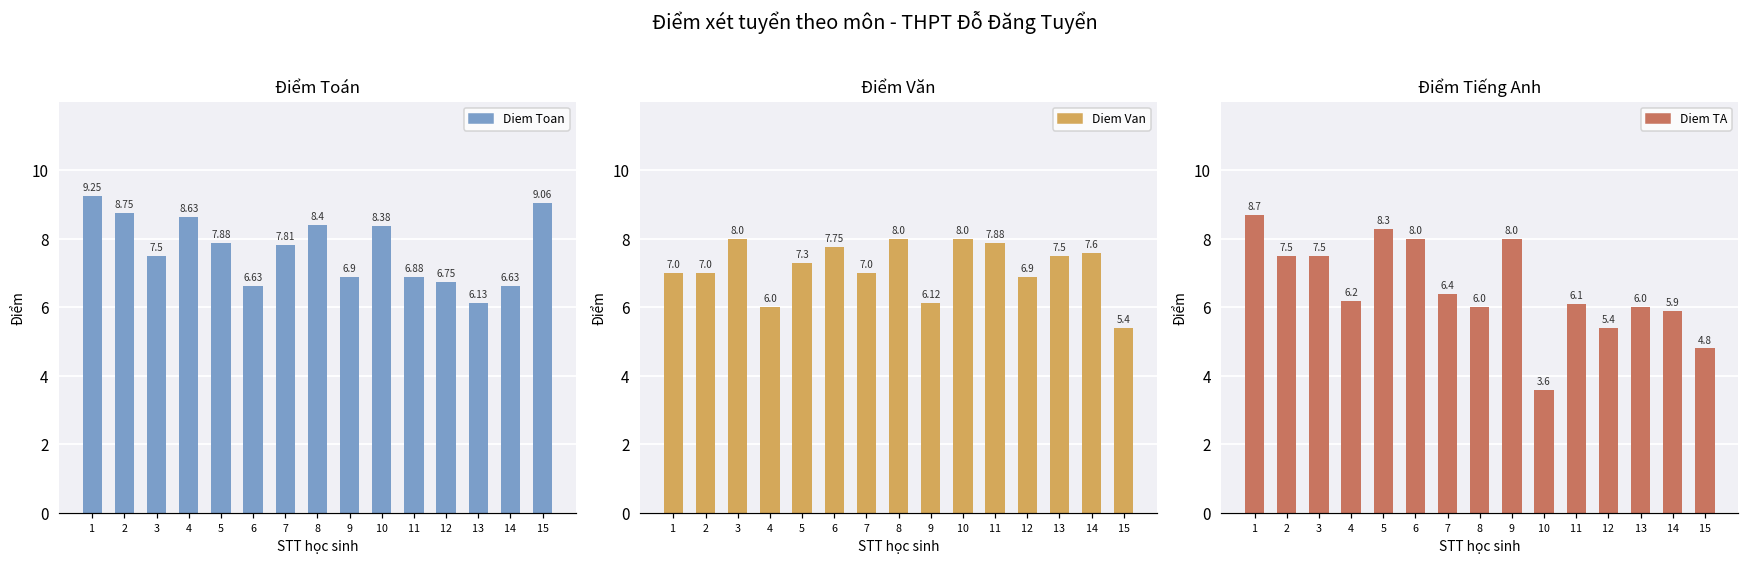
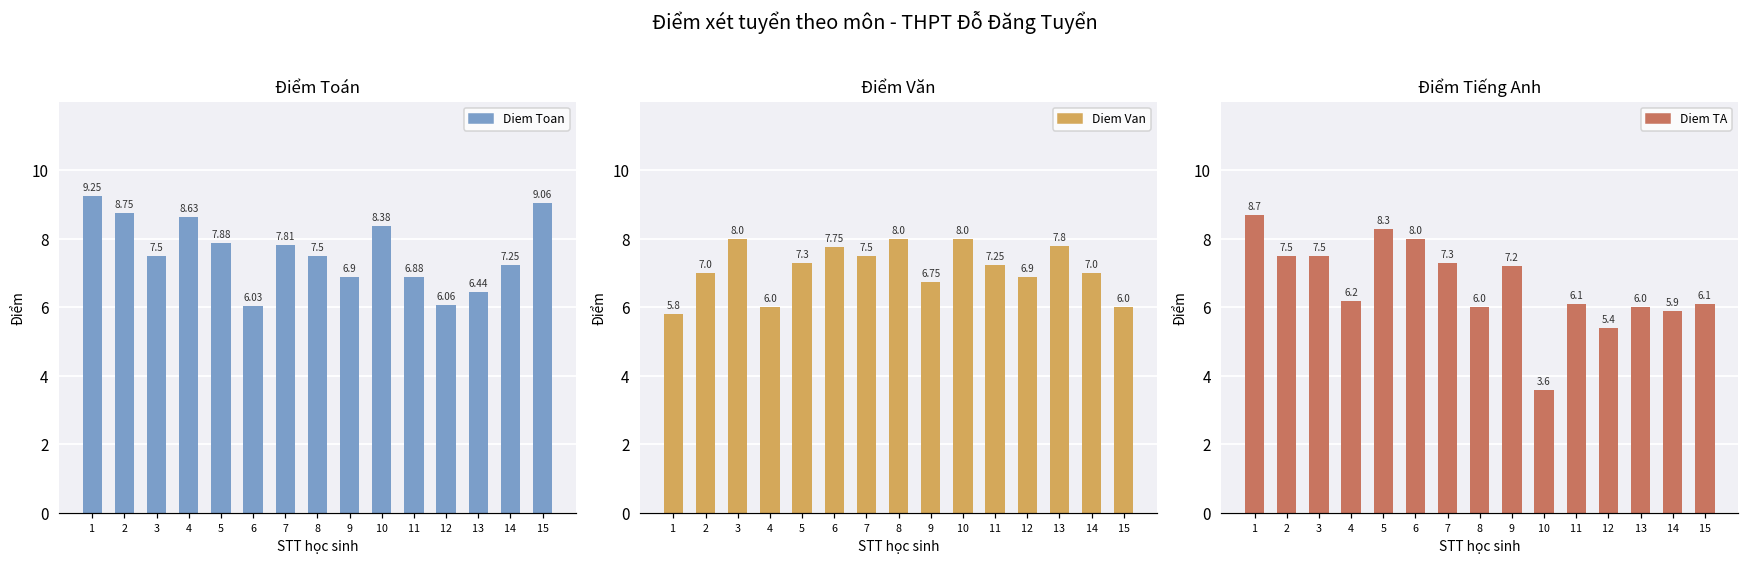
Điểm Toán, 6: 6.63 -> 6.03
Điểm Toán, 8: 8.4 -> 7.5
Điểm Toán, 12: 6.75 -> 6.06
Điểm Toán, 13: 6.13 -> 6.44
Điểm Toán, 14: 6.63 -> 7.25
Điểm Văn, 1: 7.0 -> 5.8
Điểm Văn, 7: 7.0 -> 7.5
Điểm Văn, 9: 6.12 -> 6.75
Điểm Văn, 11: 7.88 -> 7.25
Điểm Văn, 13: 7.5 -> 7.8
Điểm Văn, 14: 7.6 -> 7.0
Điểm Văn, 15: 5.4 -> 6.0
Điểm Tiếng Anh, 7: 6.4 -> 7.3
Điểm Tiếng Anh, 9: 8.0 -> 7.2
Điểm Tiếng Anh, 15: 4.8 -> 6.1
